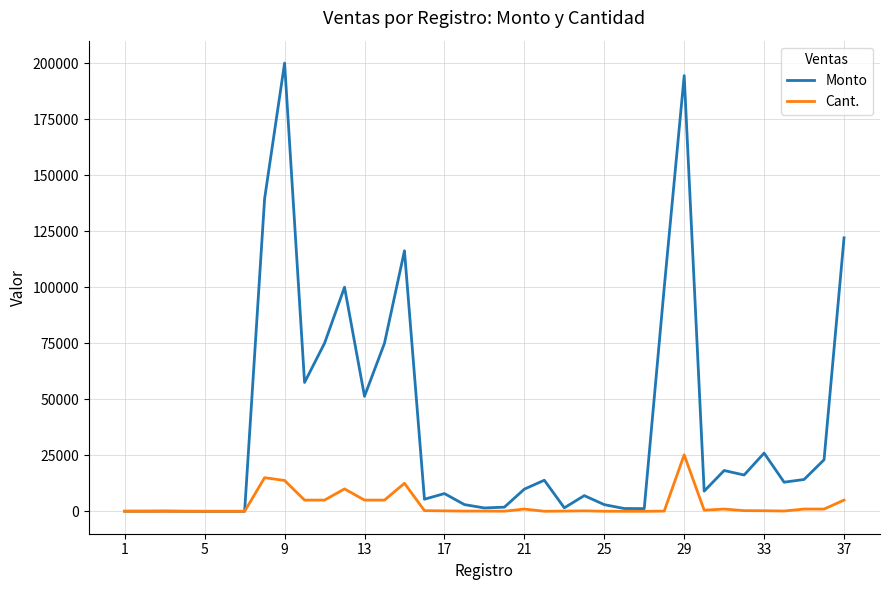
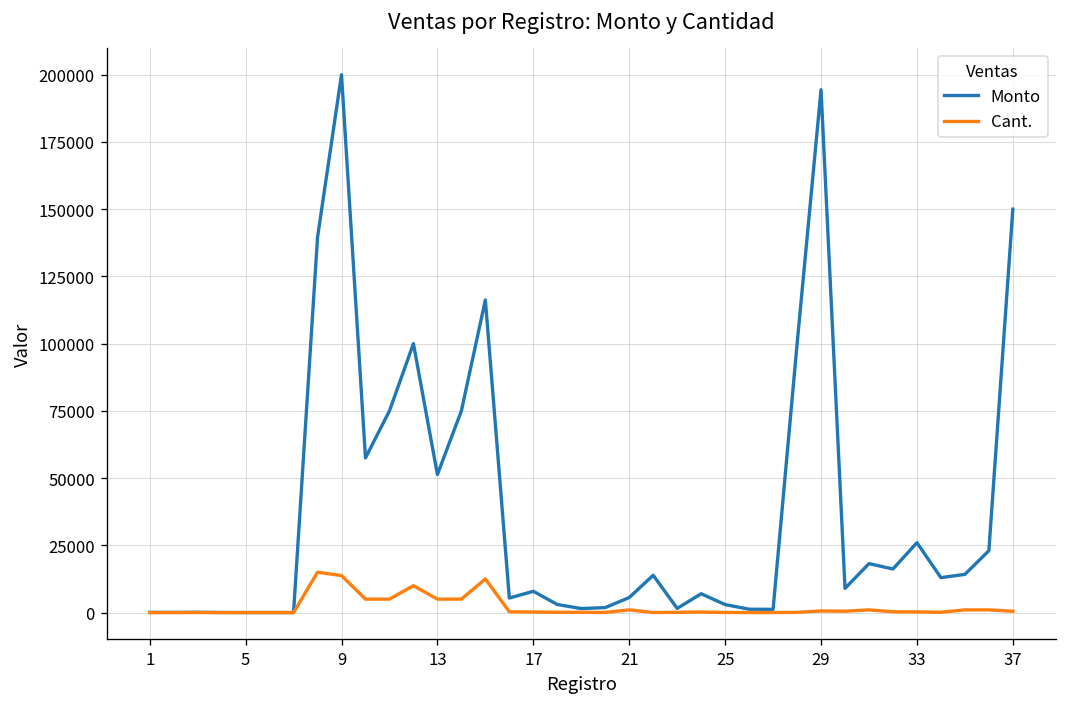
Monto, 21: 10000 -> 6000
Cant., 29: 25000 -> 1000
Monto, 37: 122000 -> 150000
Cant., 37: 5000 -> 0
